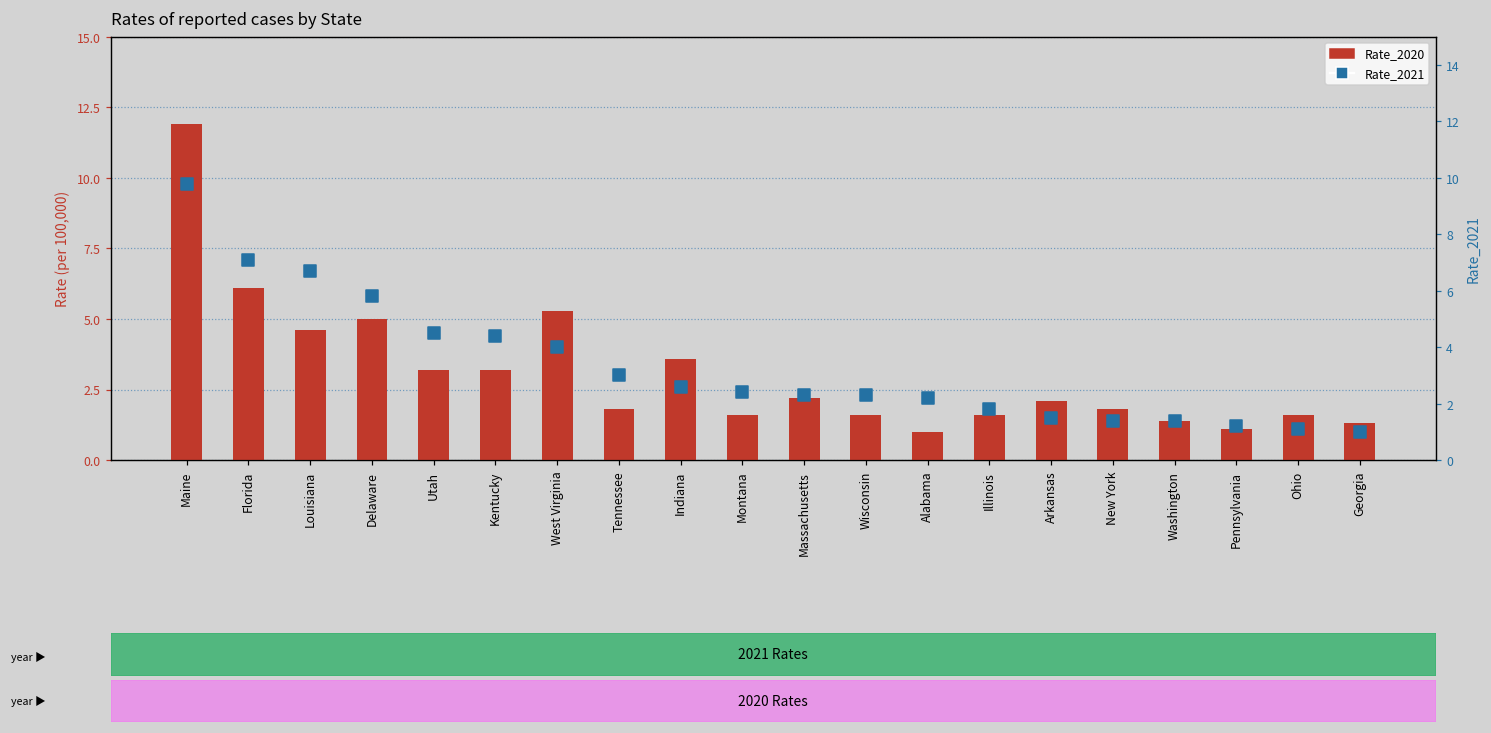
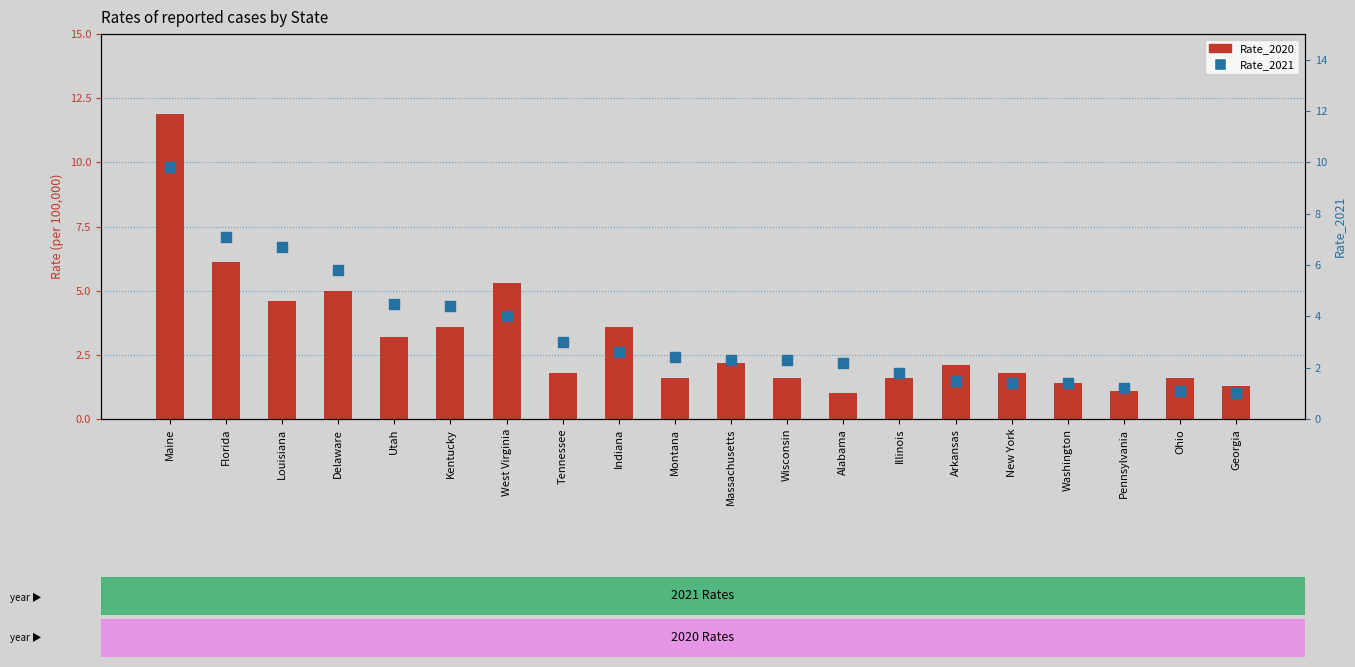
Rate_2020, Kentucky: 3.2 -> 3.6
